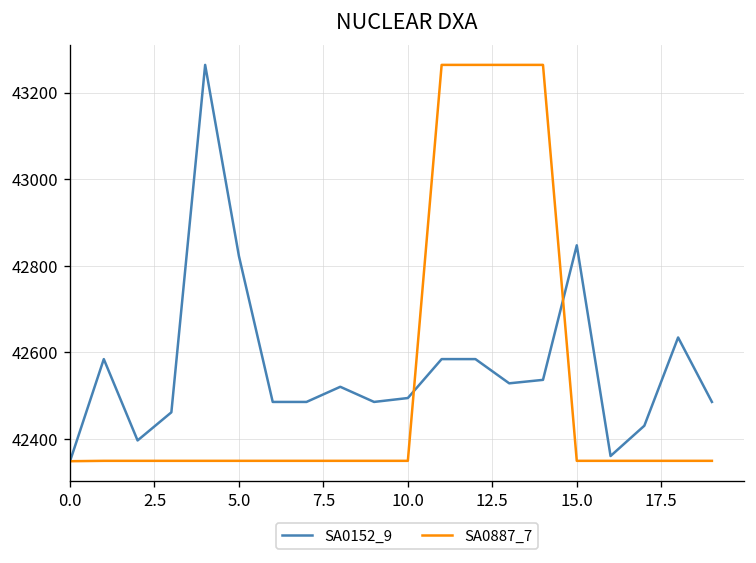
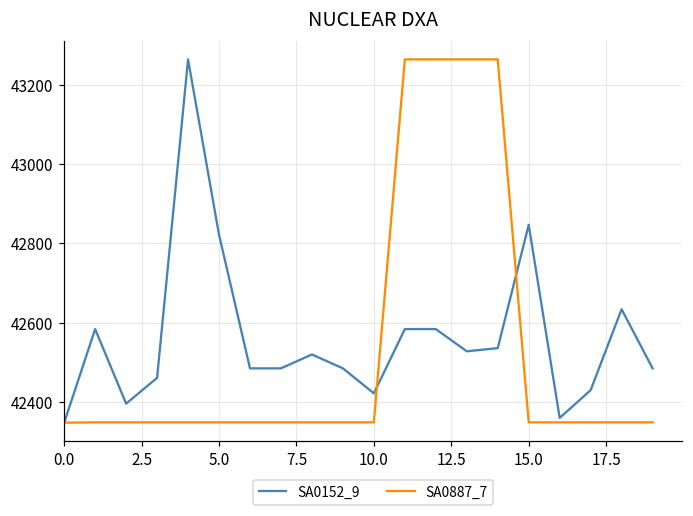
SA0152_9, 10.0: 42490 -> 42420
